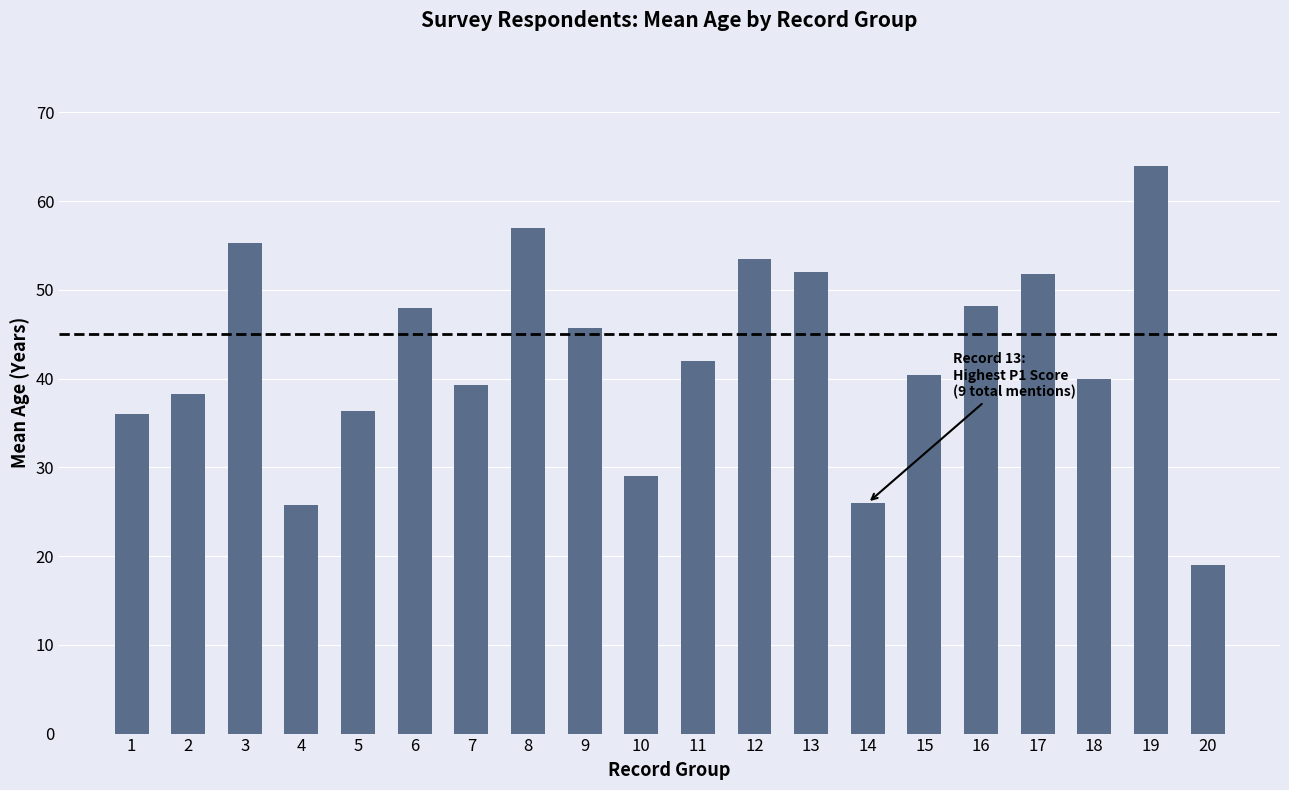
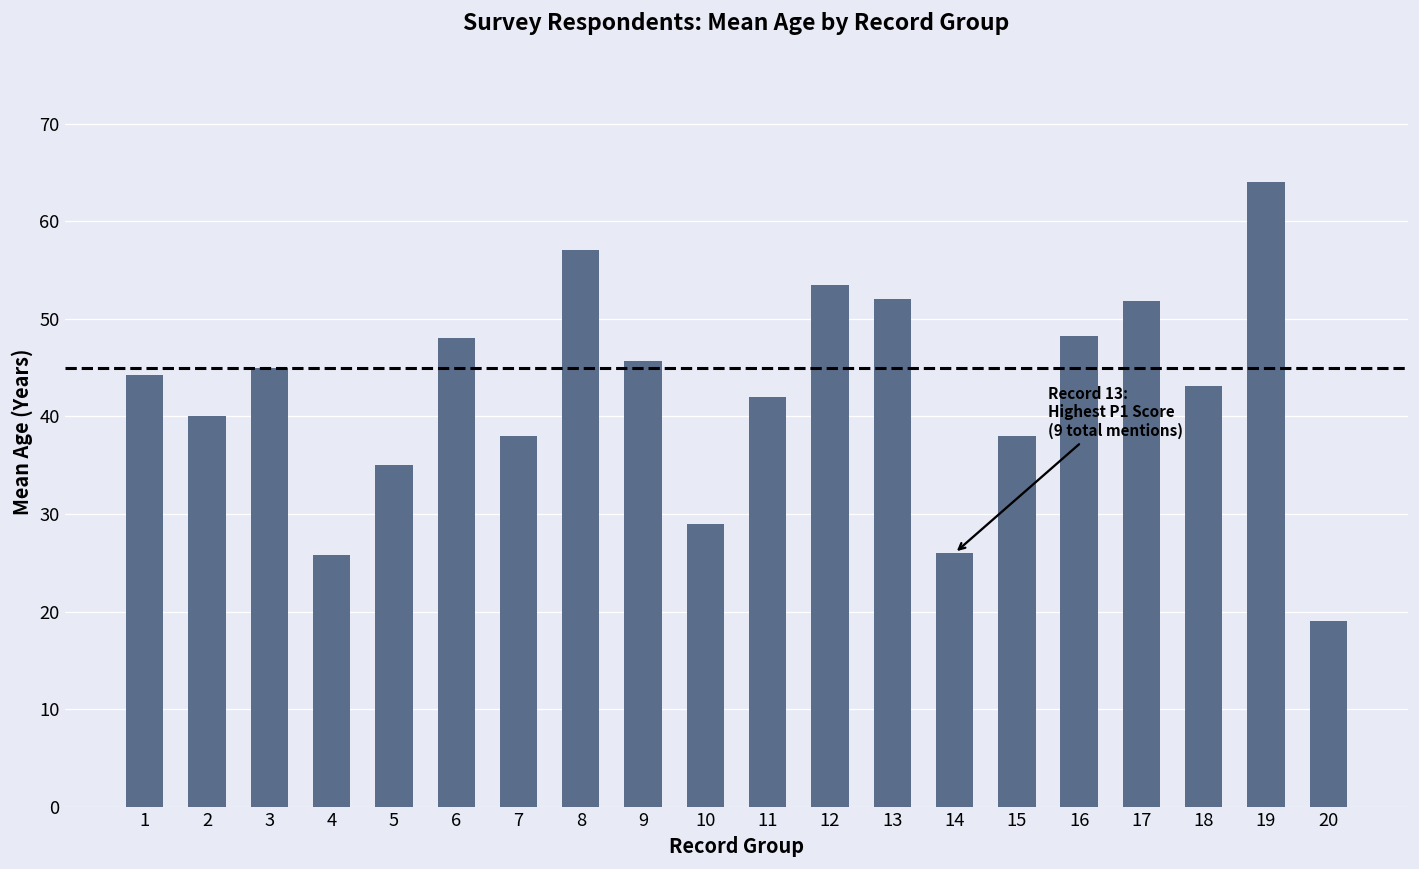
1: 36 -> 44
2: 38 -> 40
3: 55 -> 45
5: 36 -> 35
7: 39 -> 38
15: 40 -> 38
18: 40 -> 43
